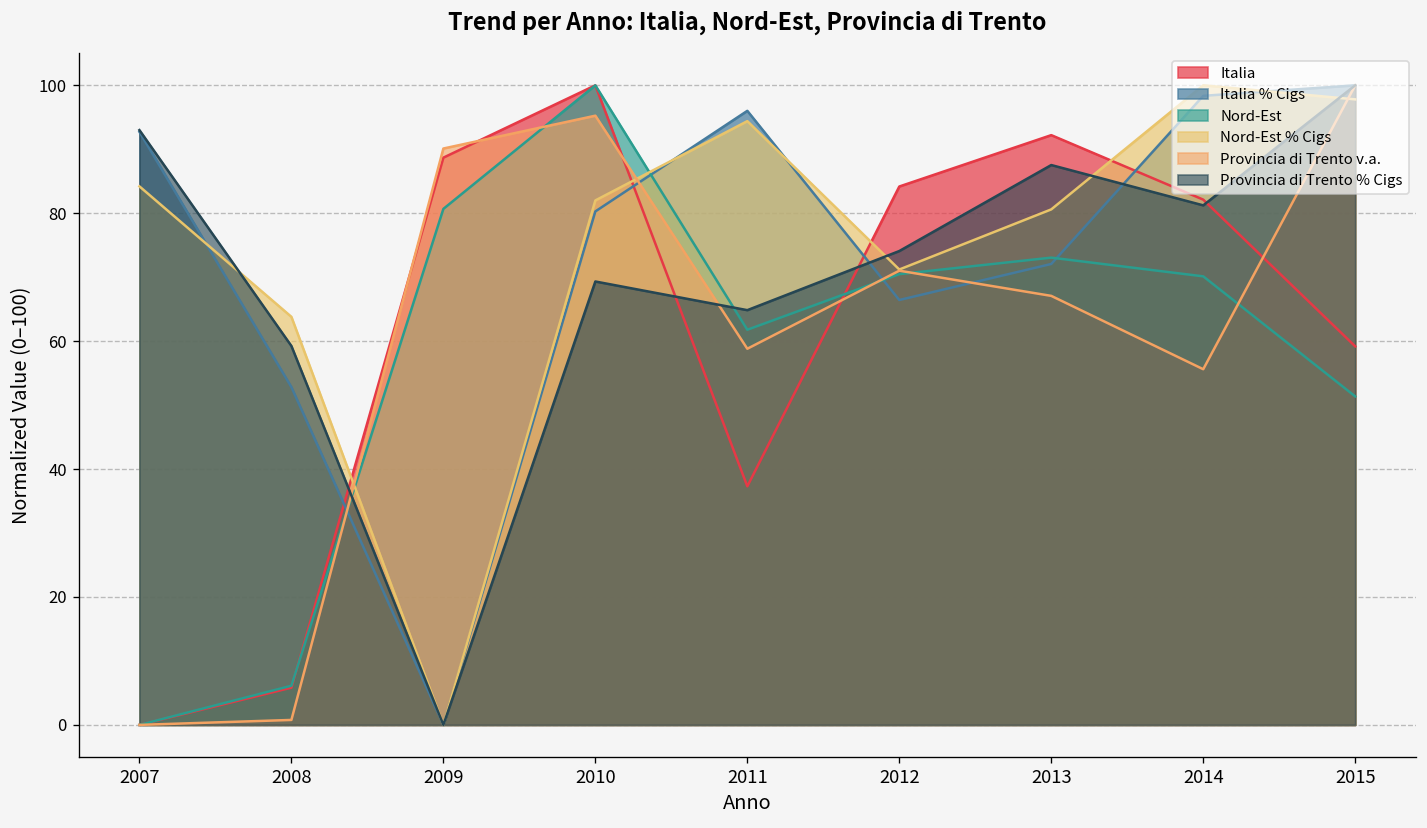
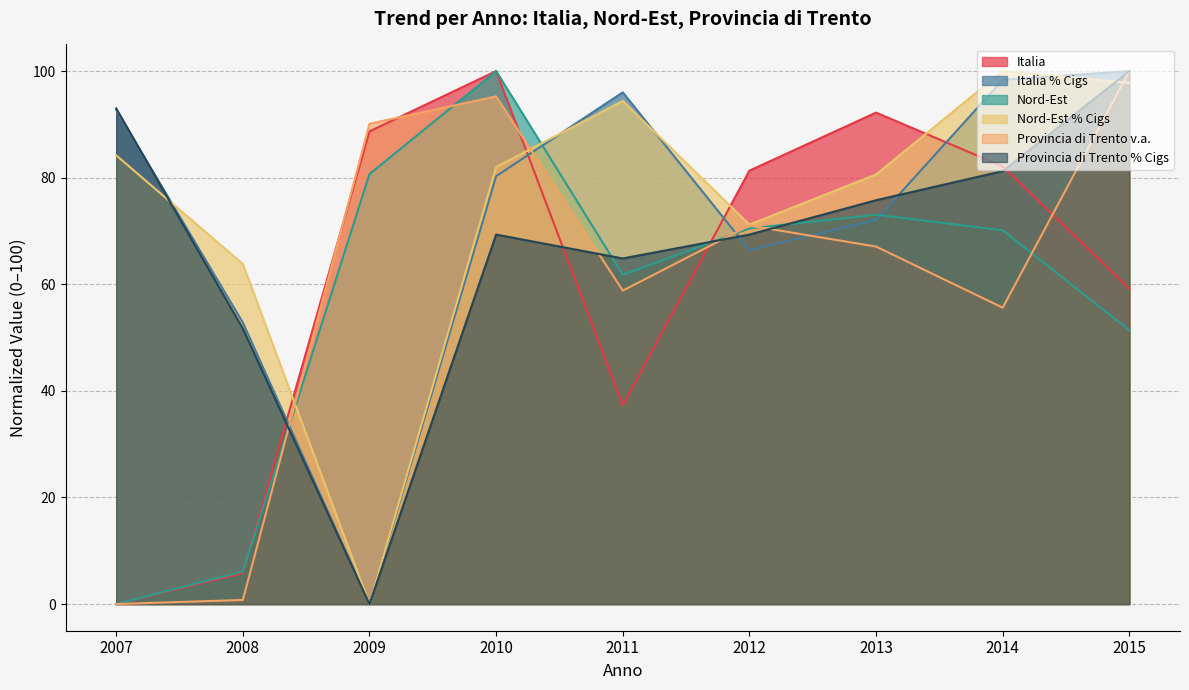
Provincia di Trento % Cigs, 2008: 59 -> 52
Italia, 2012: 84 -> 81
Provincia di Trento % Cigs, 2012: 74 -> 69
Provincia di Trento % Cigs, 2013: 88 -> 76
